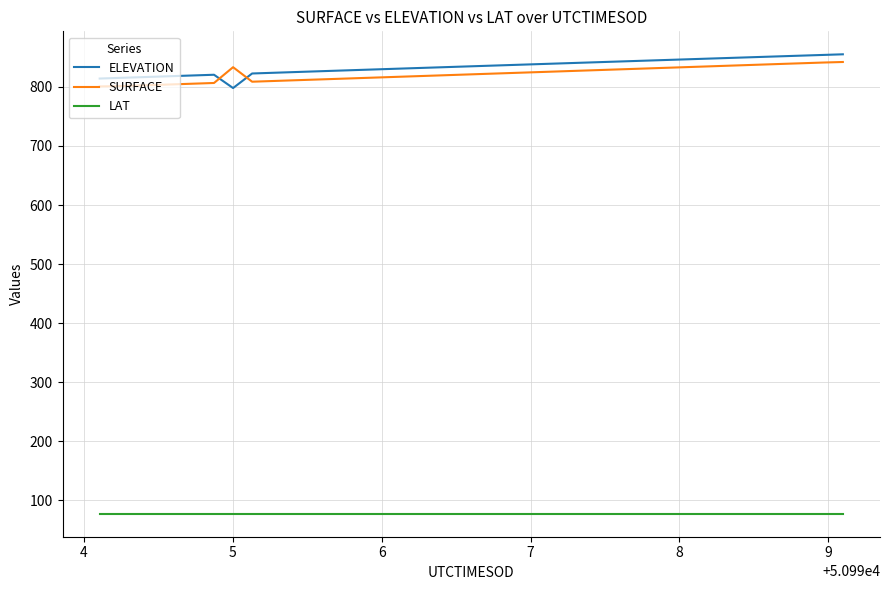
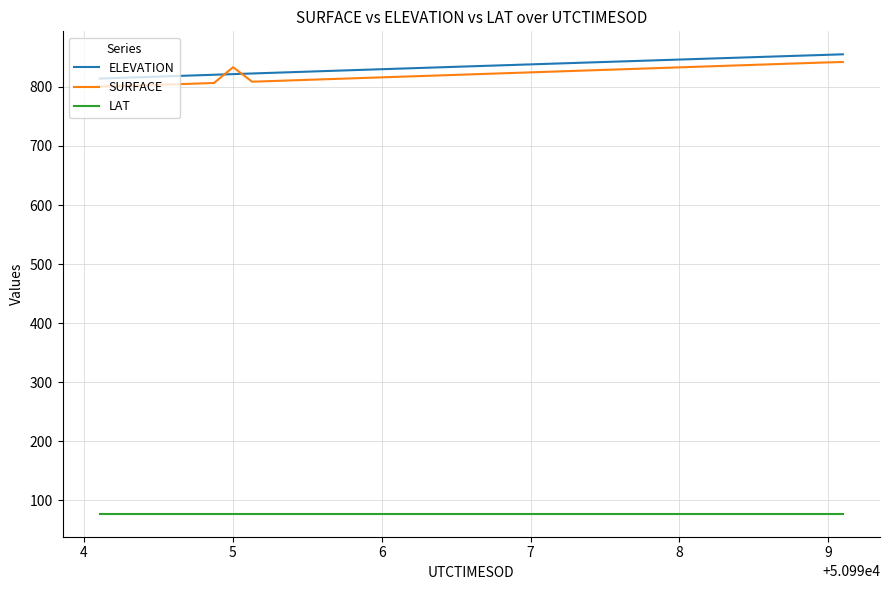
ELEVATION, 5: 800 -> 820
